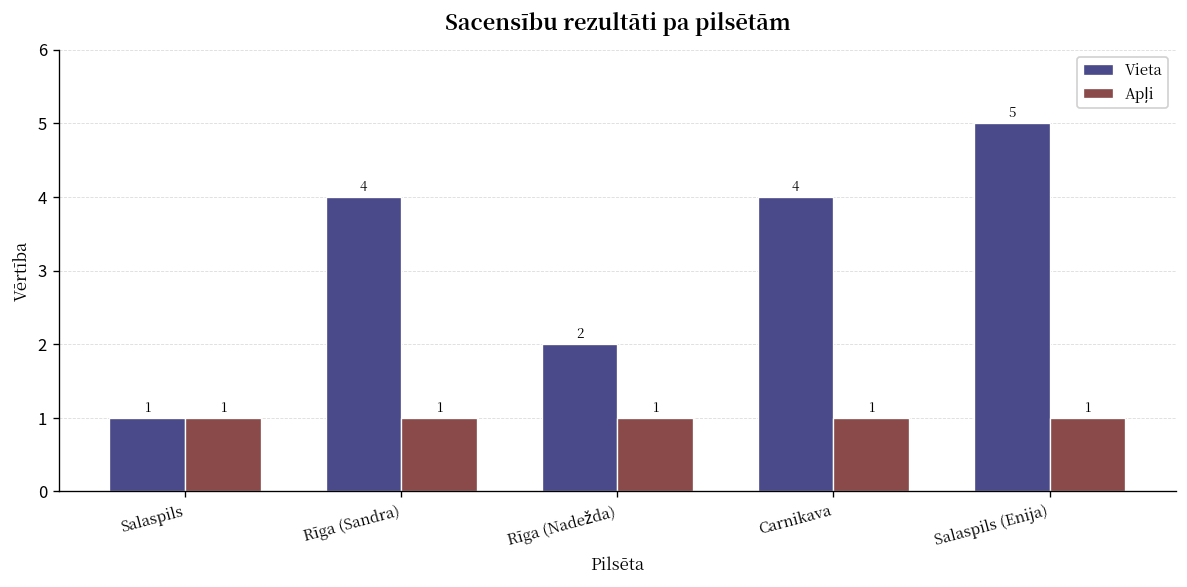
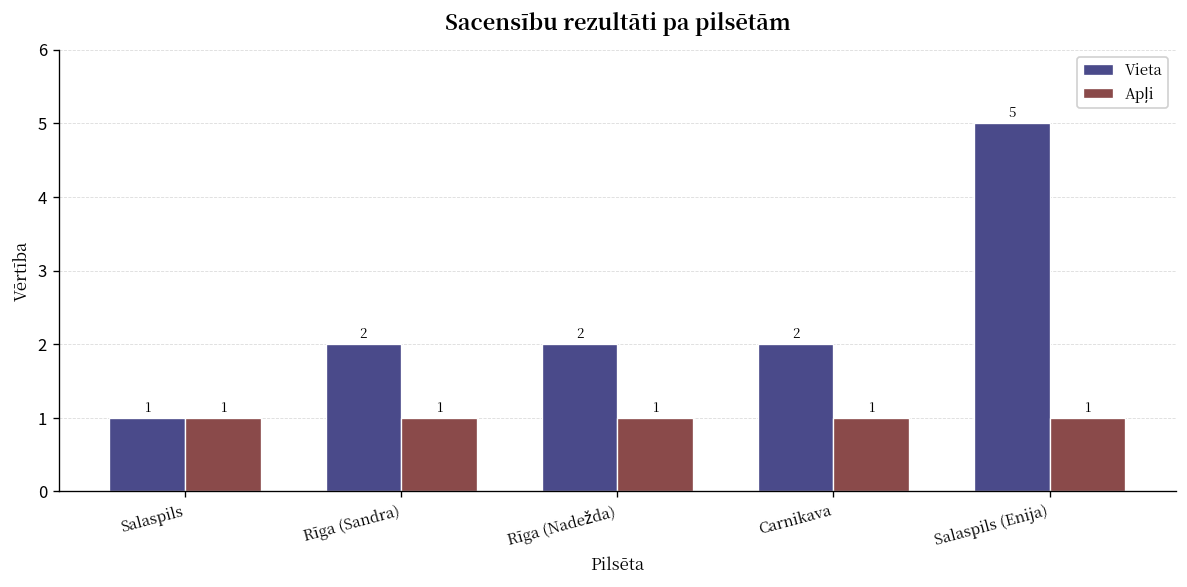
Vieta, Rīga (Sandra): 4 -> 2
Vieta, Carnikava: 4 -> 2
